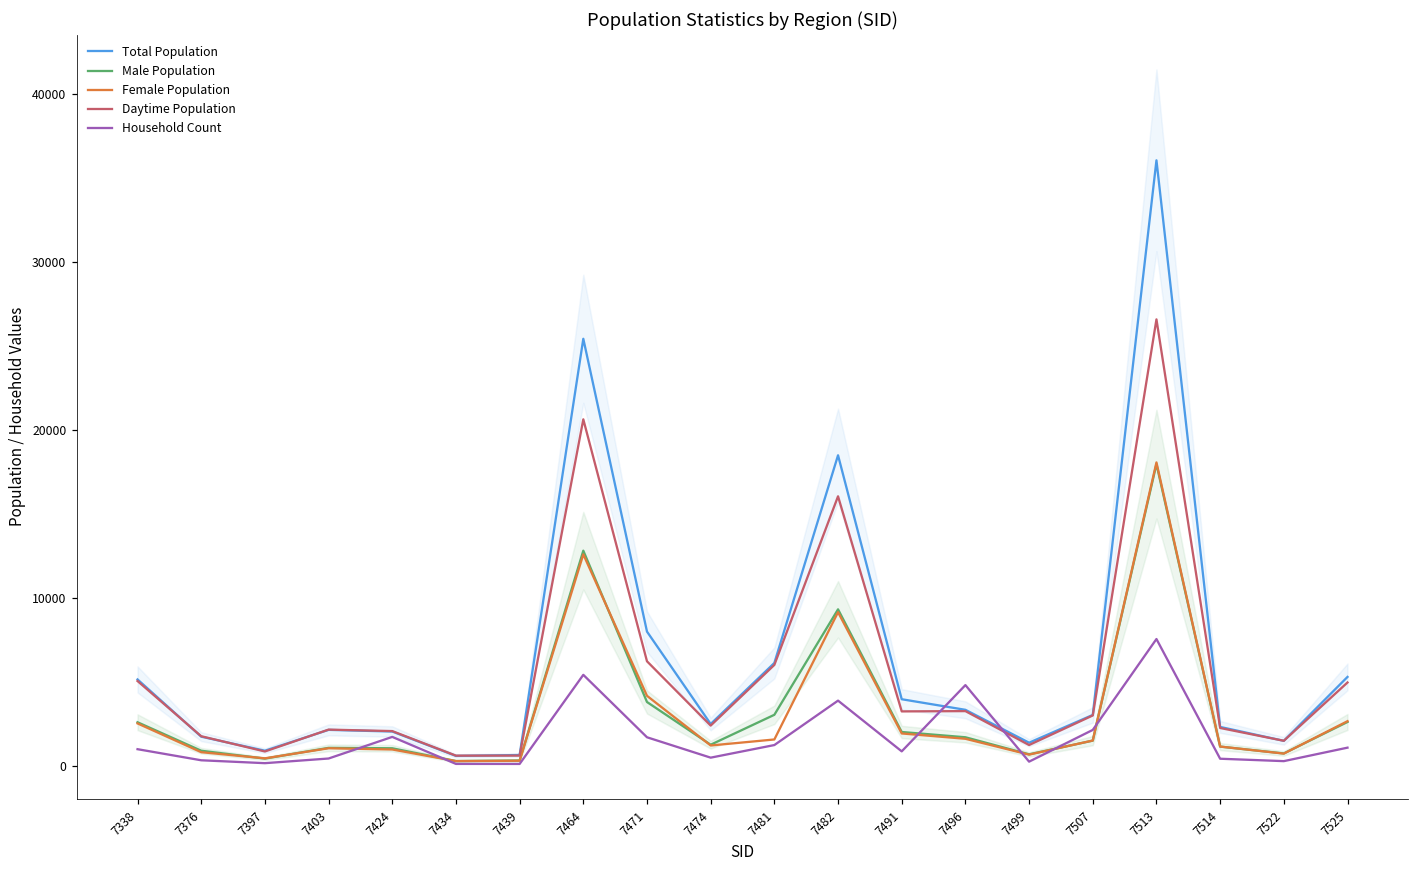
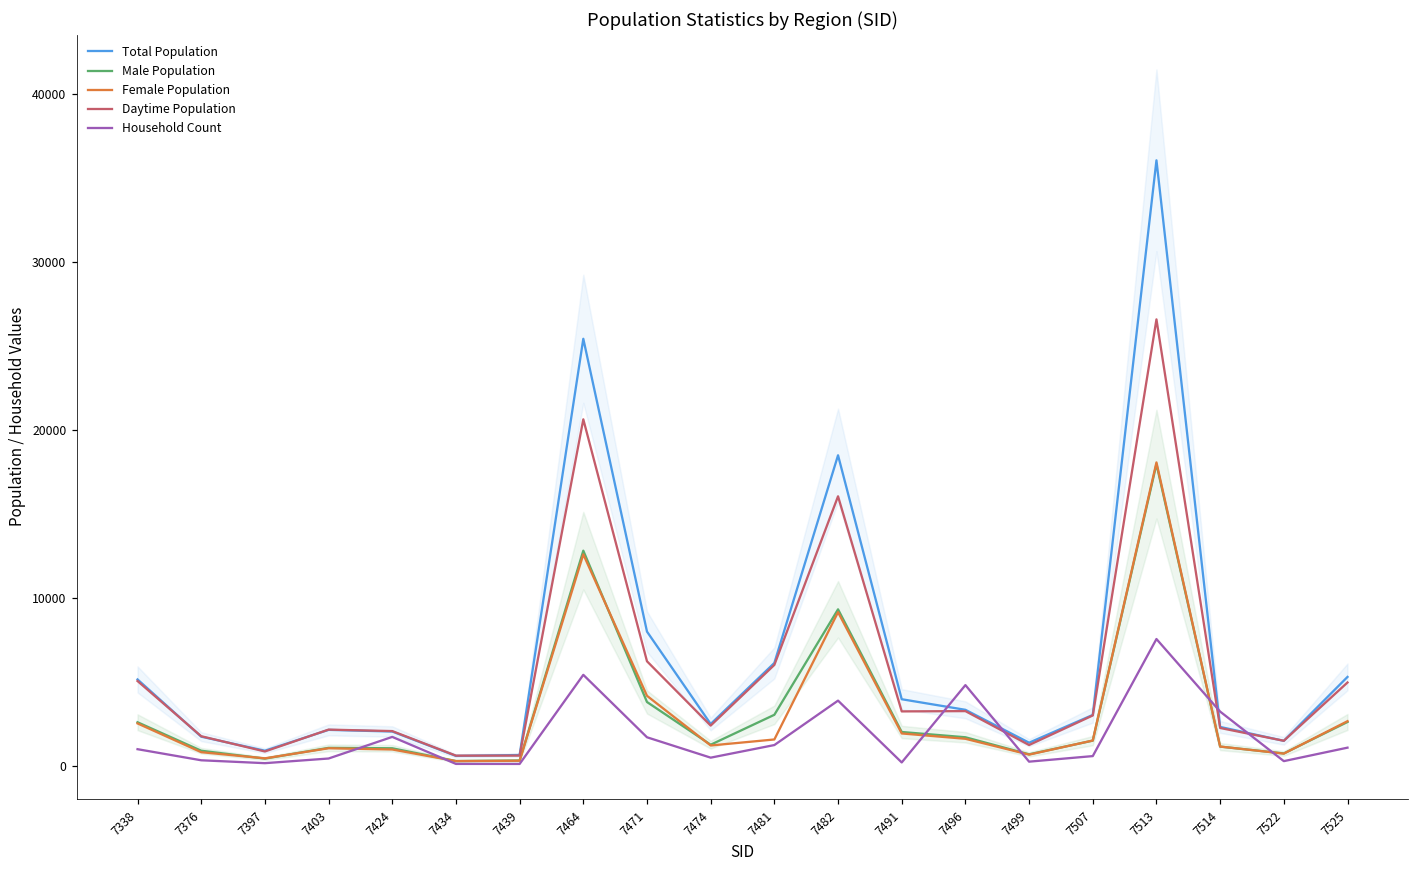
Household Count, 7491: 900 -> 200
Household Count, 7507: 2200 -> 600
Household Count, 7514: 400 -> 3300
